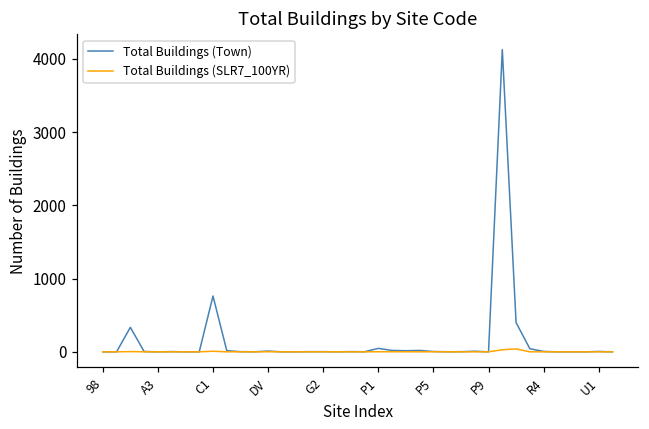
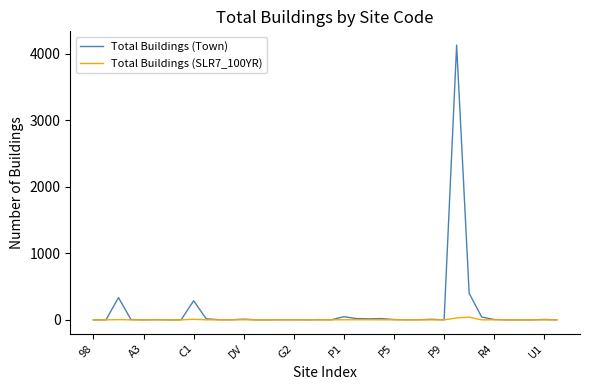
Total Buildings (Town), C1: 800 -> 300
